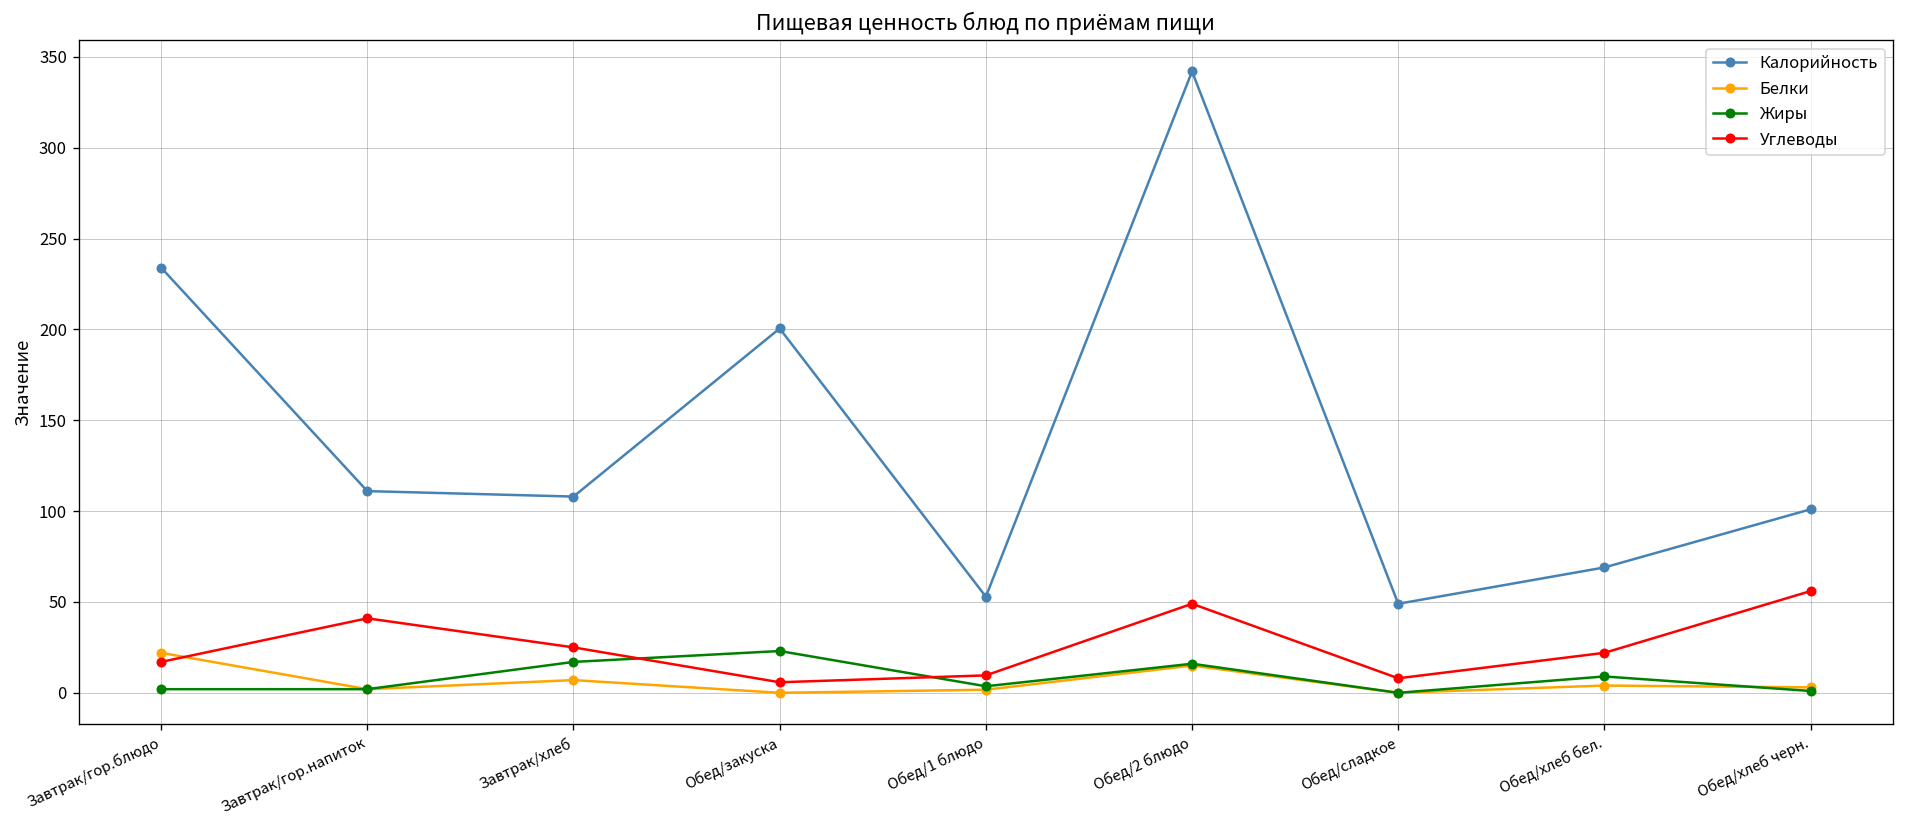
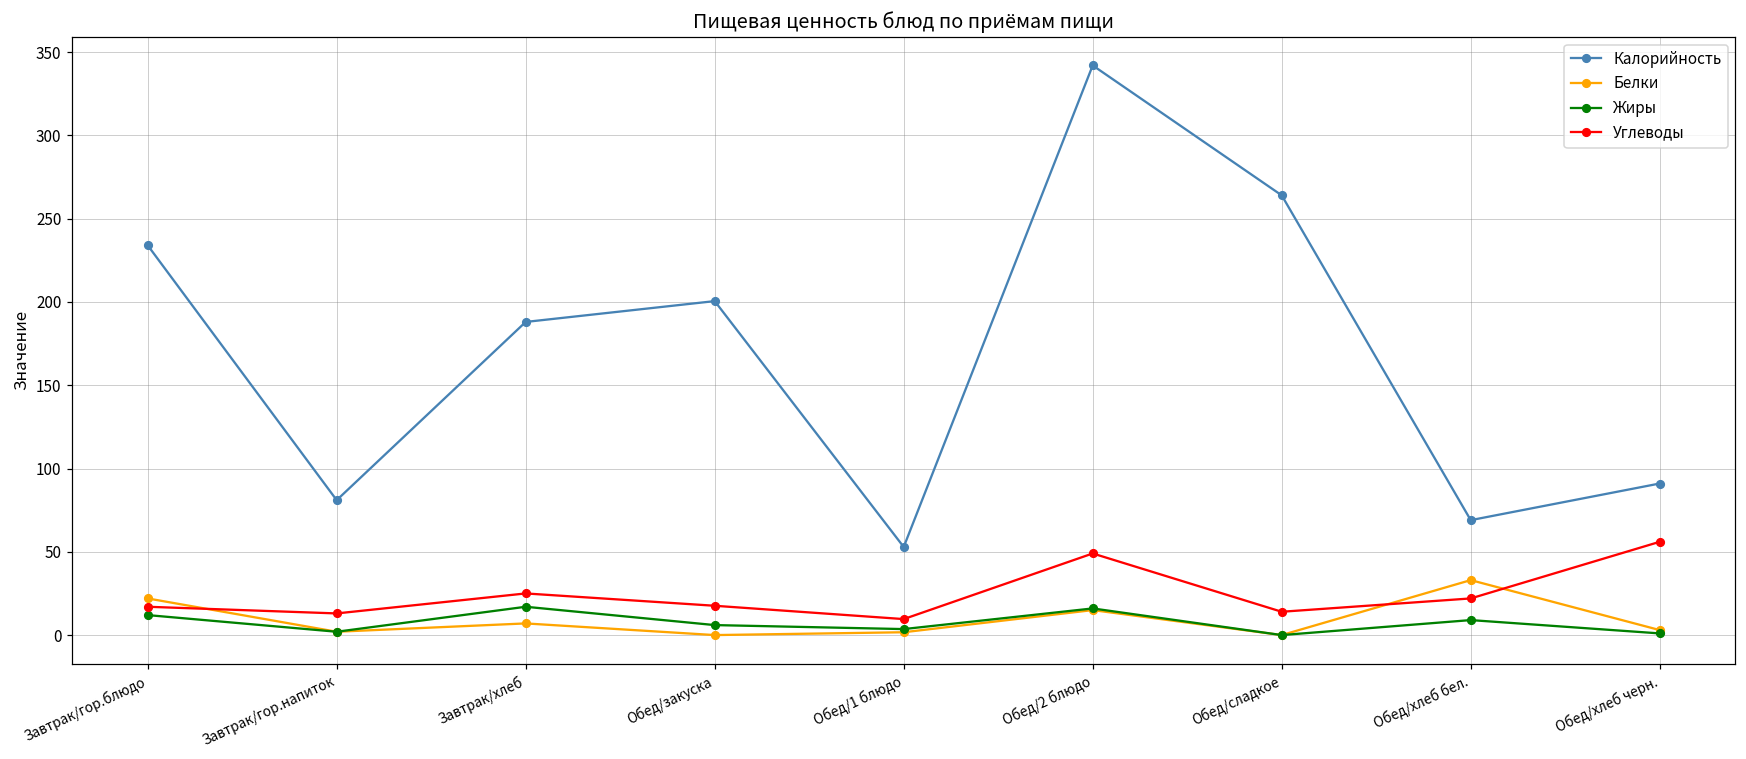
Жиры, Завтрак/гор.блюдо: 2 -> 12
Калорийность, Завтрак/гор.напиток: 111 -> 81
Углеводы, Завтрак/гор.напиток: 41 -> 13
Калорийность, Завтрак/хлеб: 108 -> 188
Жиры, Обед/закуска: 23 -> 6
Углеводы, Обед/закуска: 6 -> 18
Калорийность, Обед/сладкое: 49 -> 264
Углеводы, Обед/сладкое: 8 -> 14
Белки, Обед/хлеб бел.: 4 -> 33
Калорийность, Обед/хлеб черн.: 101 -> 91
